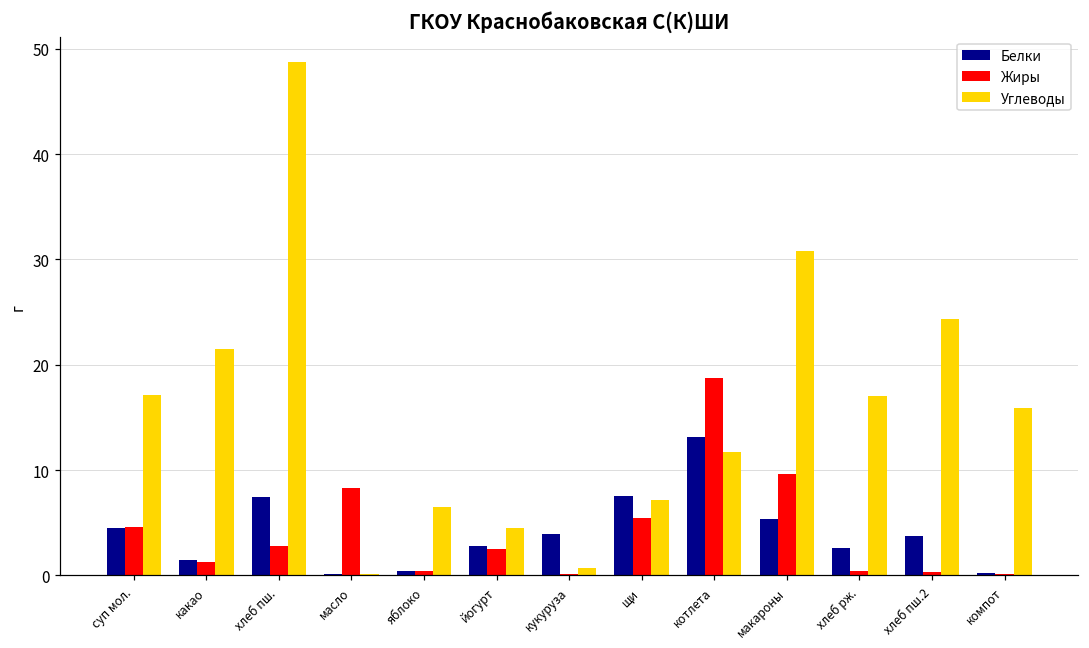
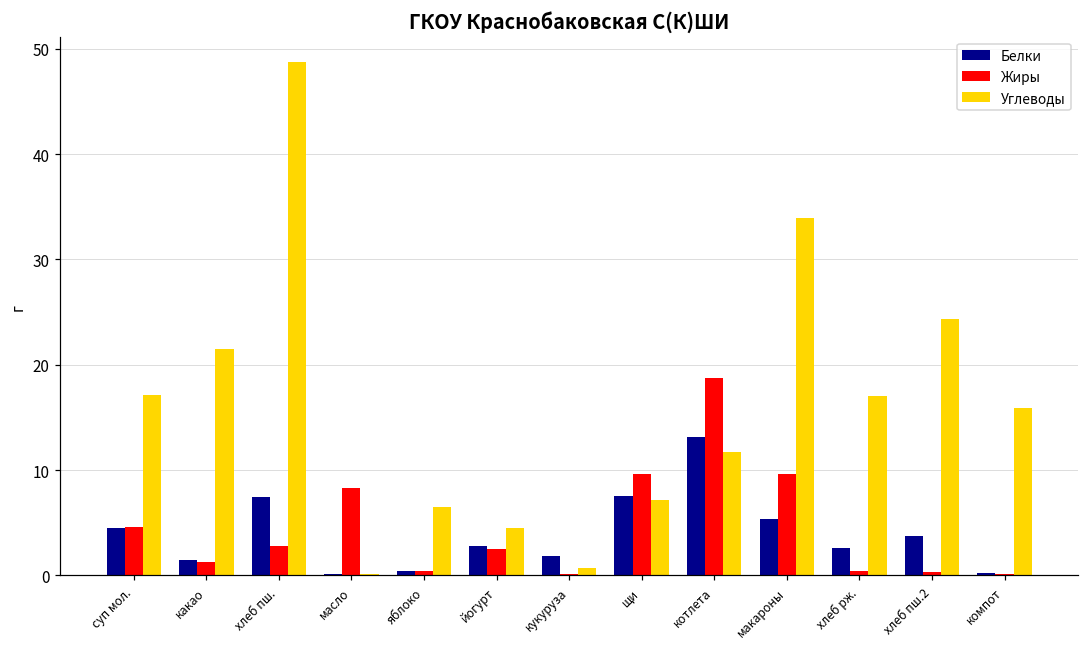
Белки, кукуруза: 4 -> 2
Жиры, щи: 6 -> 10
Углеводы, макароны: 31 -> 34
